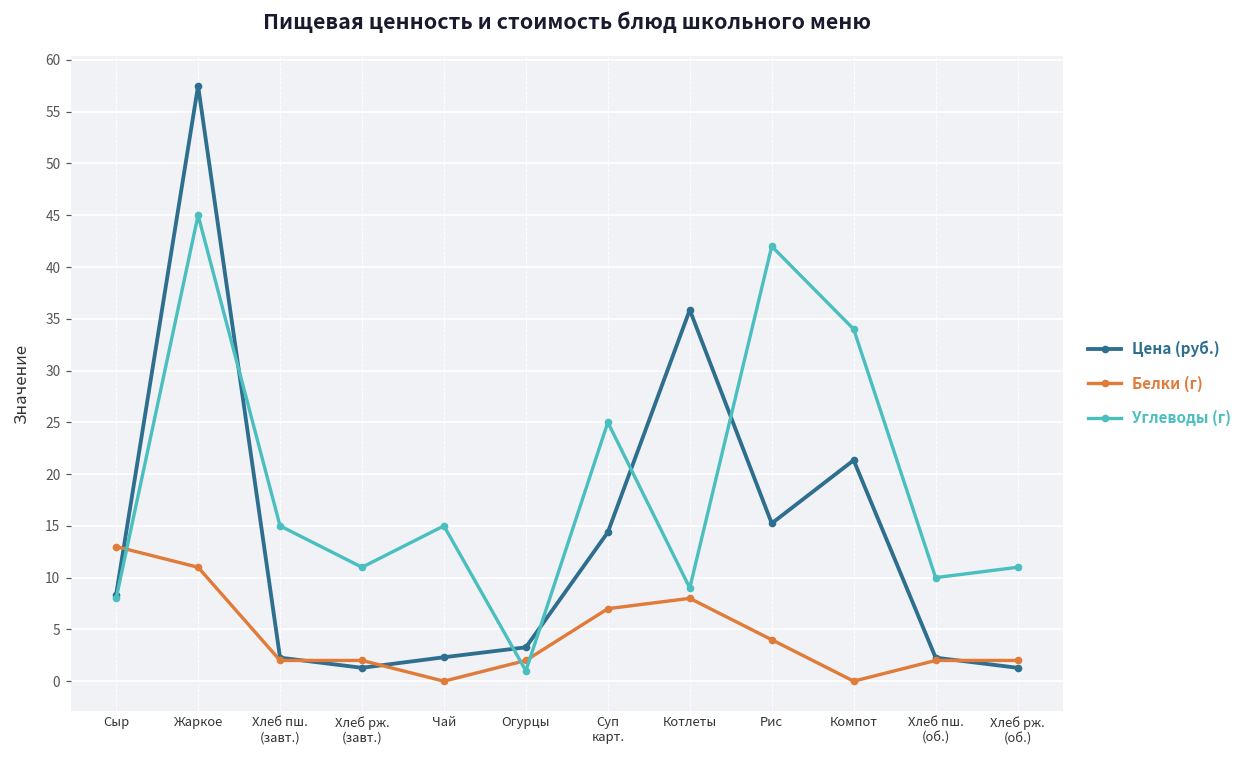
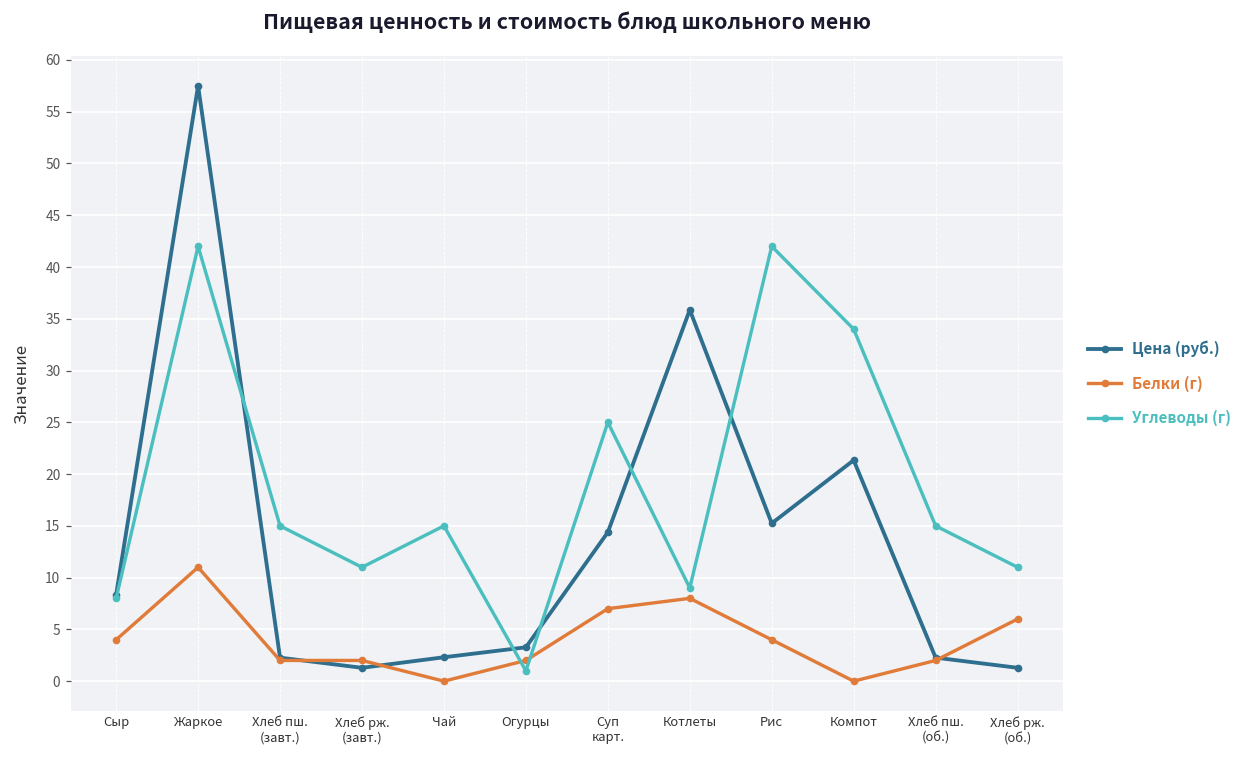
Белки (г), Сыр: 13 -> 4
Углеводы (г), Жаркое: 45 -> 42
Углеводы (г), Хлеб пш. (об.): 10 -> 15
Белки (г), Хлеб рж. (об.): 2 -> 6
